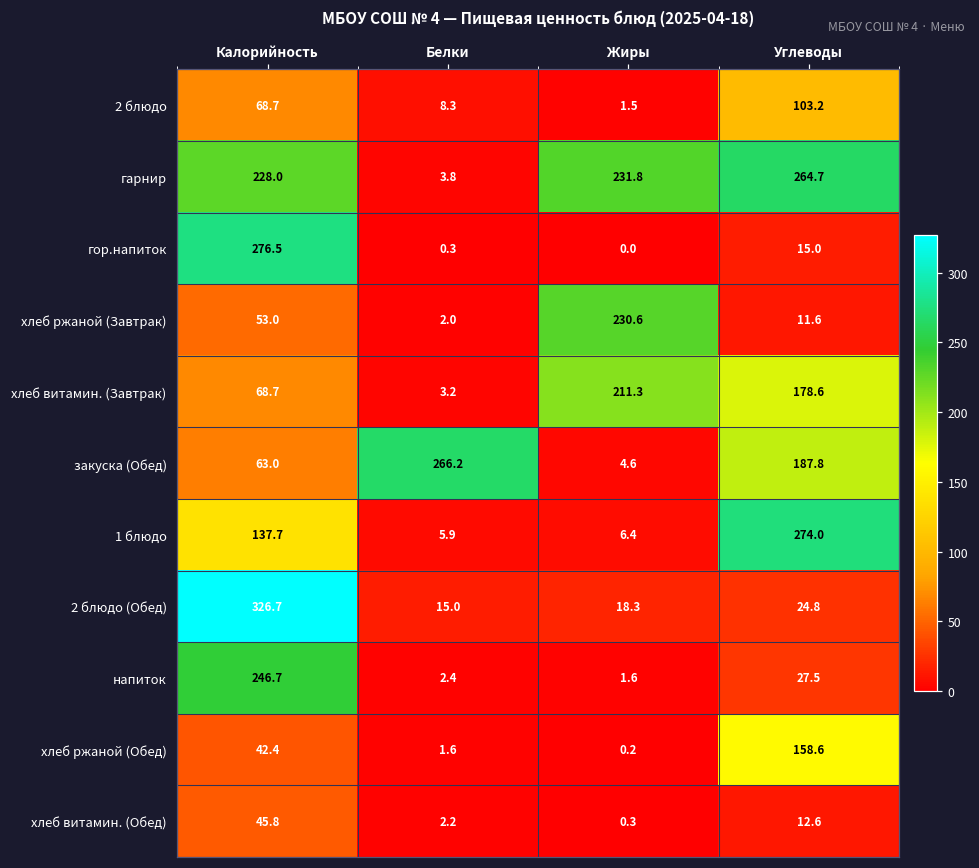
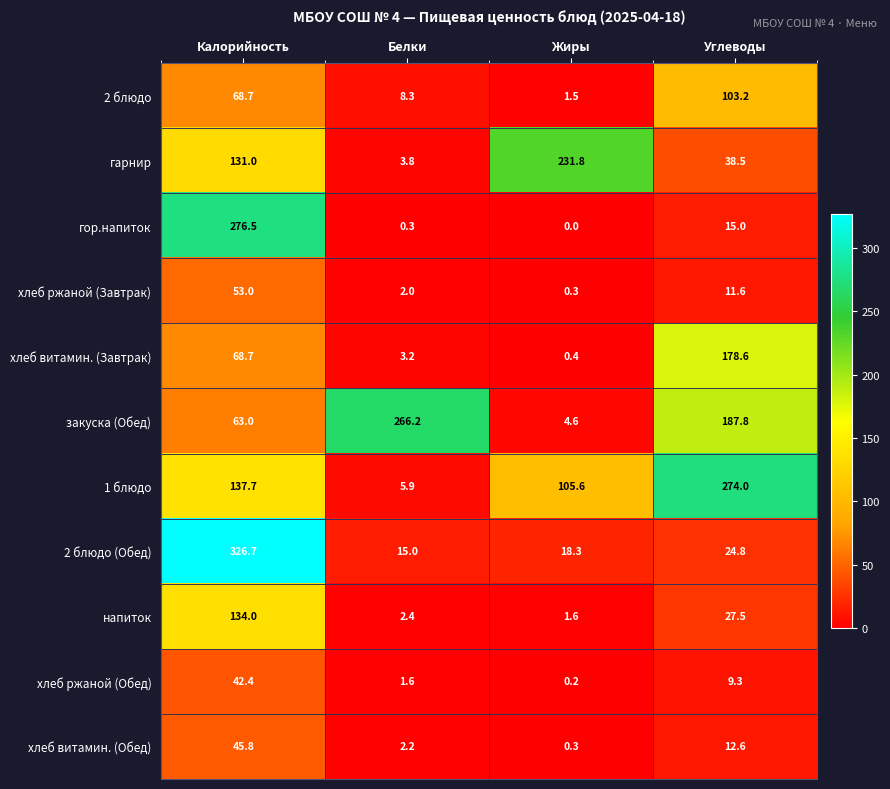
гарнир, Калорийность: 228.0 -> 131.0
гарнир, Углеводы: 264.7 -> 38.5
хлеб ржаной (Завтрак), Жиры: 230.6 -> 0.3
хлеб витамин. (Завтрак), Жиры: 211.3 -> 0.4
1 блюдо, Жиры: 6.4 -> 105.6
напиток, Калорийность: 246.7 -> 134.0
хлеб ржаной (Обед), Углеводы: 158.6 -> 9.3
